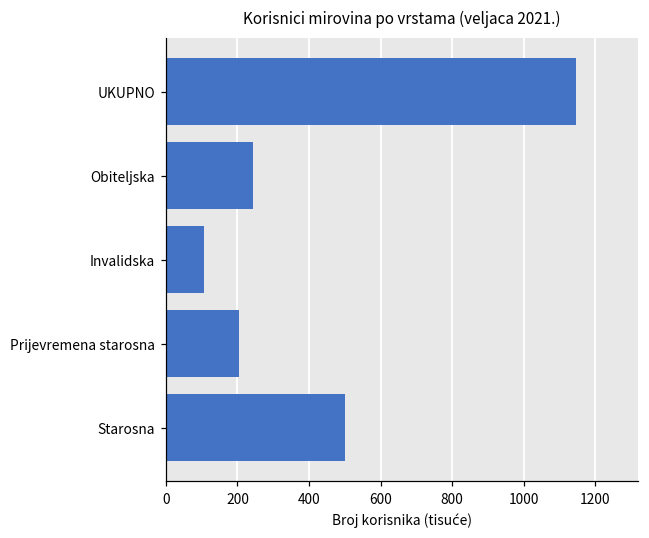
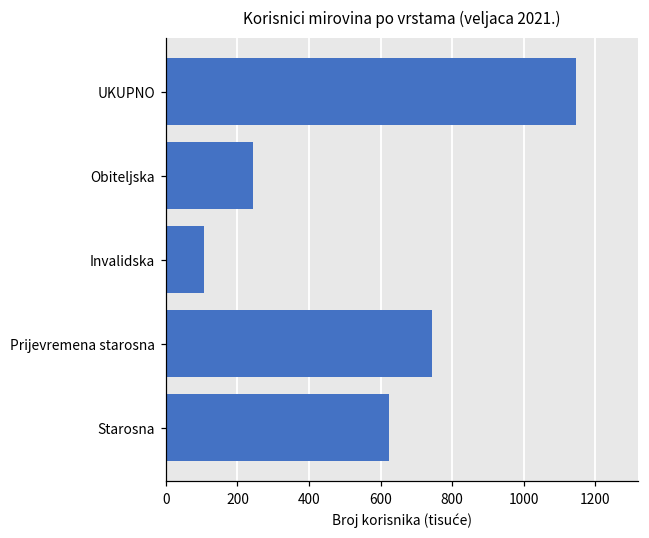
Prijevremena starosna: 200 -> 740
Starosna: 500 -> 620
